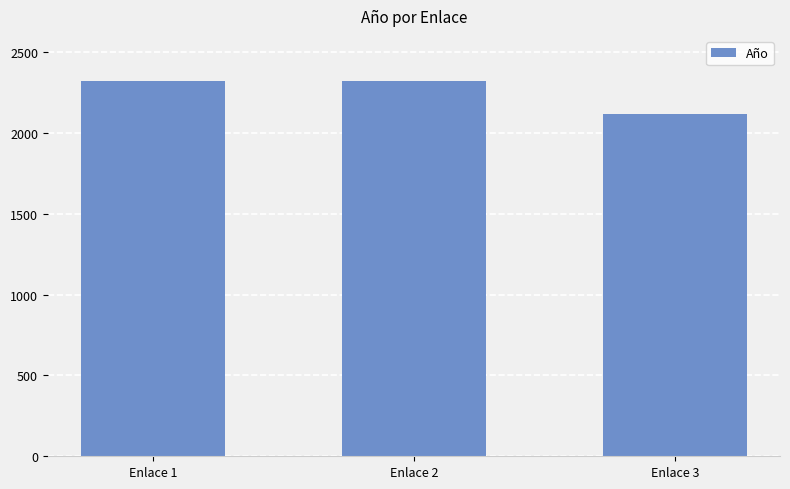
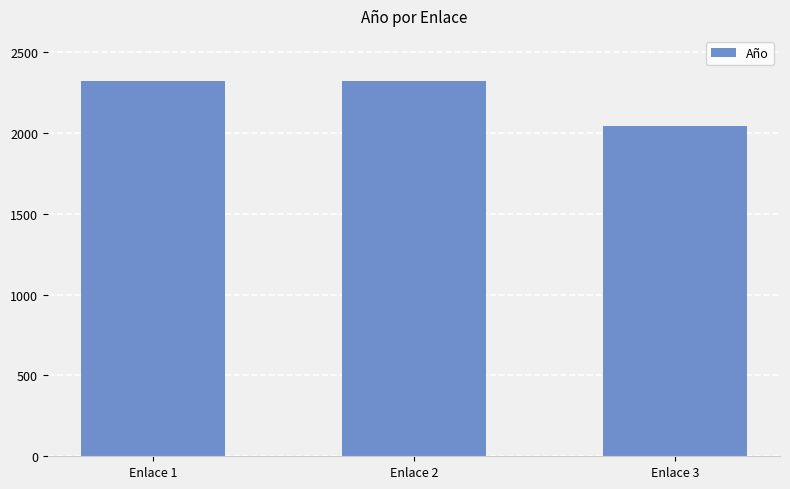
Enlace 3: 2120 -> 2040
